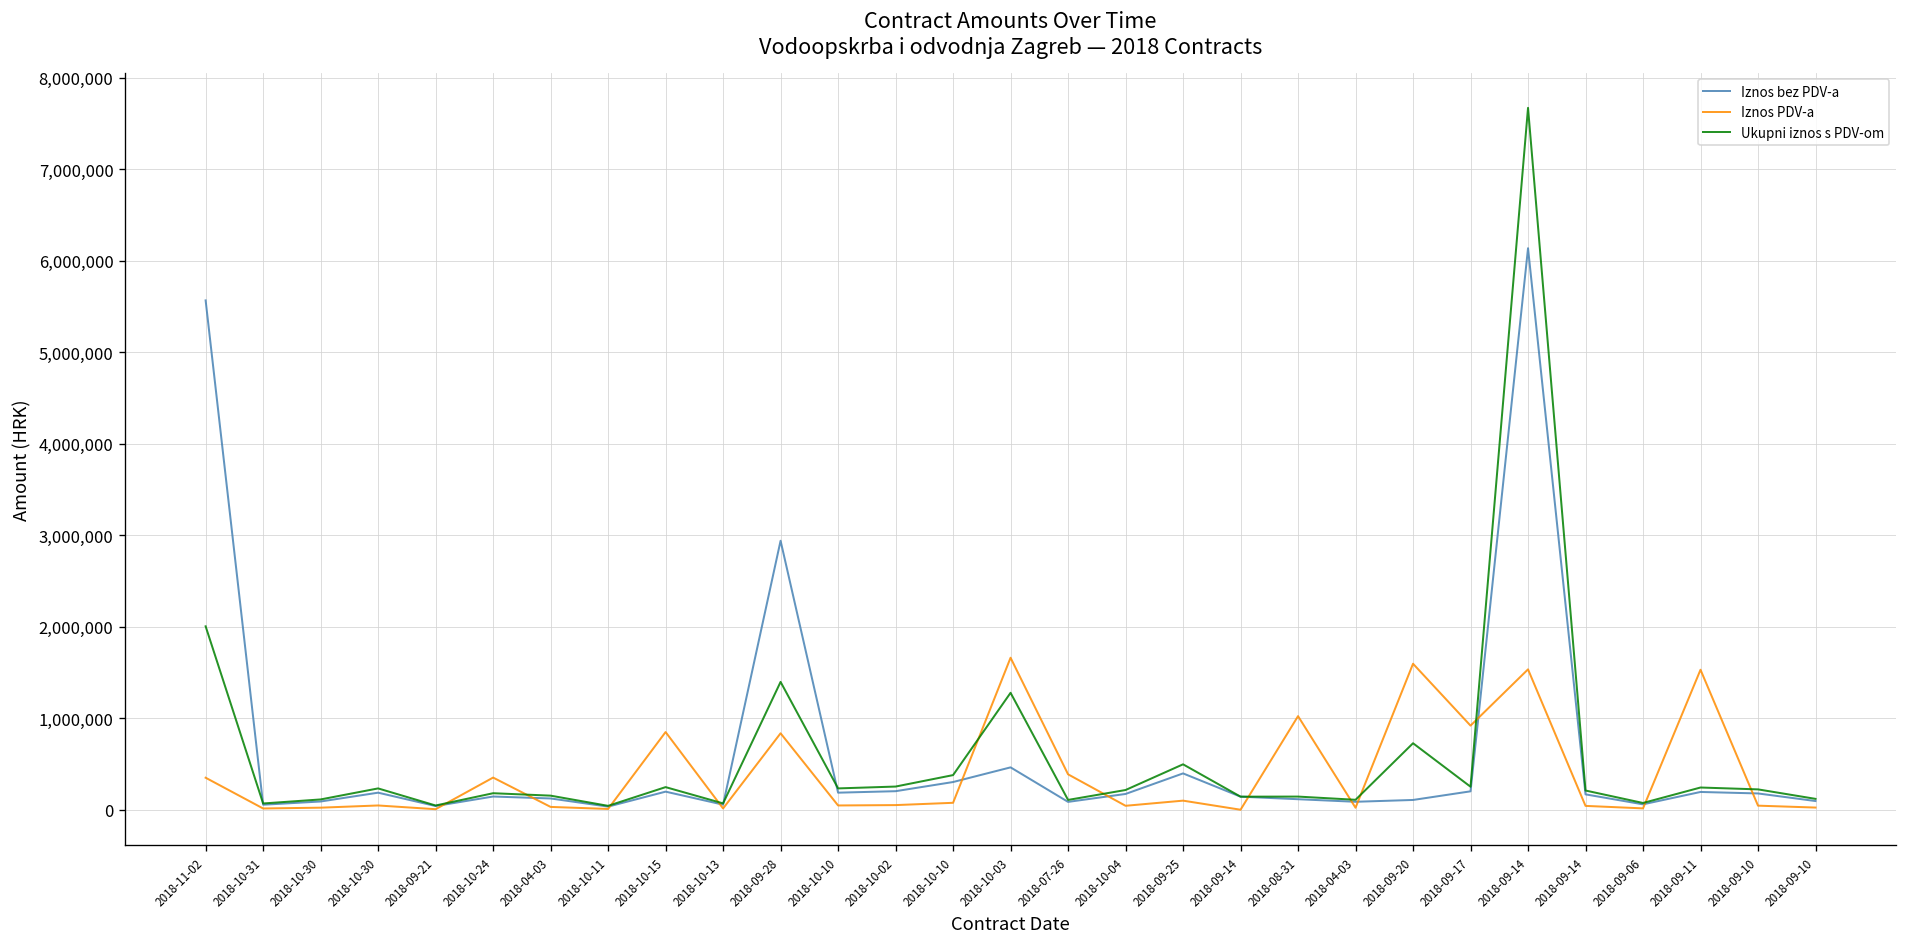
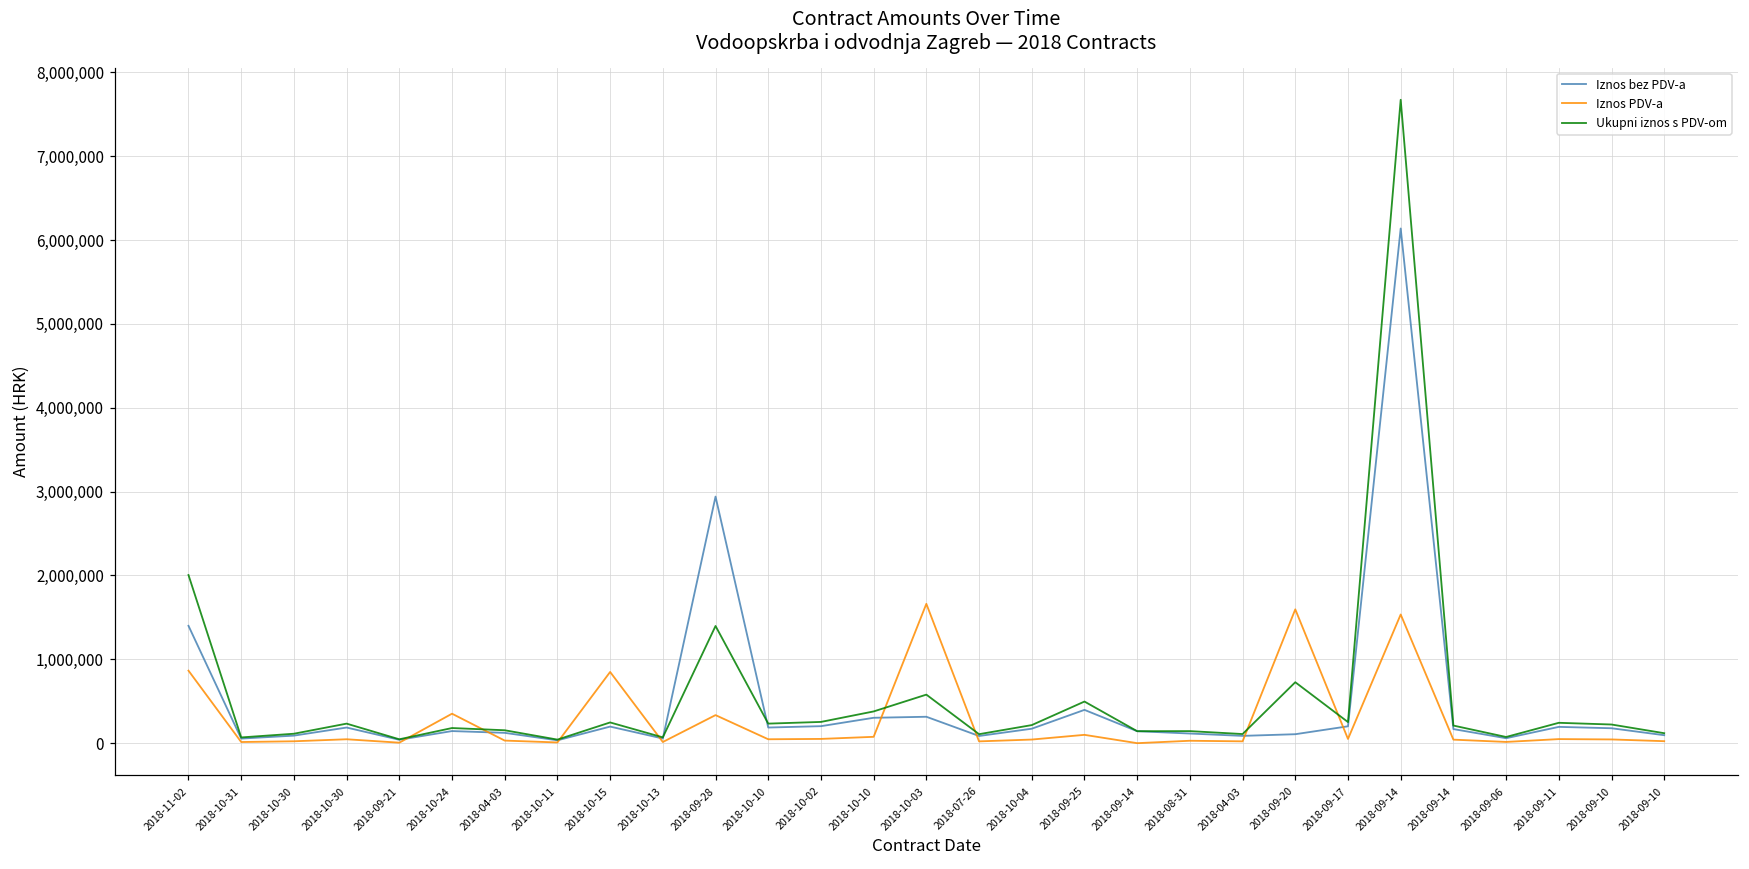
Iznos bez PDV-a, 2018-11-02: 5,600,000 -> 1,400,000
Iznos PDV-a, 2018-11-02: 300,000 -> 900,000
Iznos PDV-a, 2018-09-28: 800,000 -> 300,000
Iznos bez PDV-a, 2018-10-03: 500,000 -> 300,000
Ukupni iznos s PDV-om, 2018-10-03: 1,300,000 -> 600,000
Iznos PDV-a, 2018-07-26: 400,000 -> 0
Iznos PDV-a, 2018-08-31: 1,000,000 -> 0
Iznos PDV-a, 2018-09-17: 900,000 -> 100,000
Iznos PDV-a, 2018-09-11: 1,500,000 -> 0
